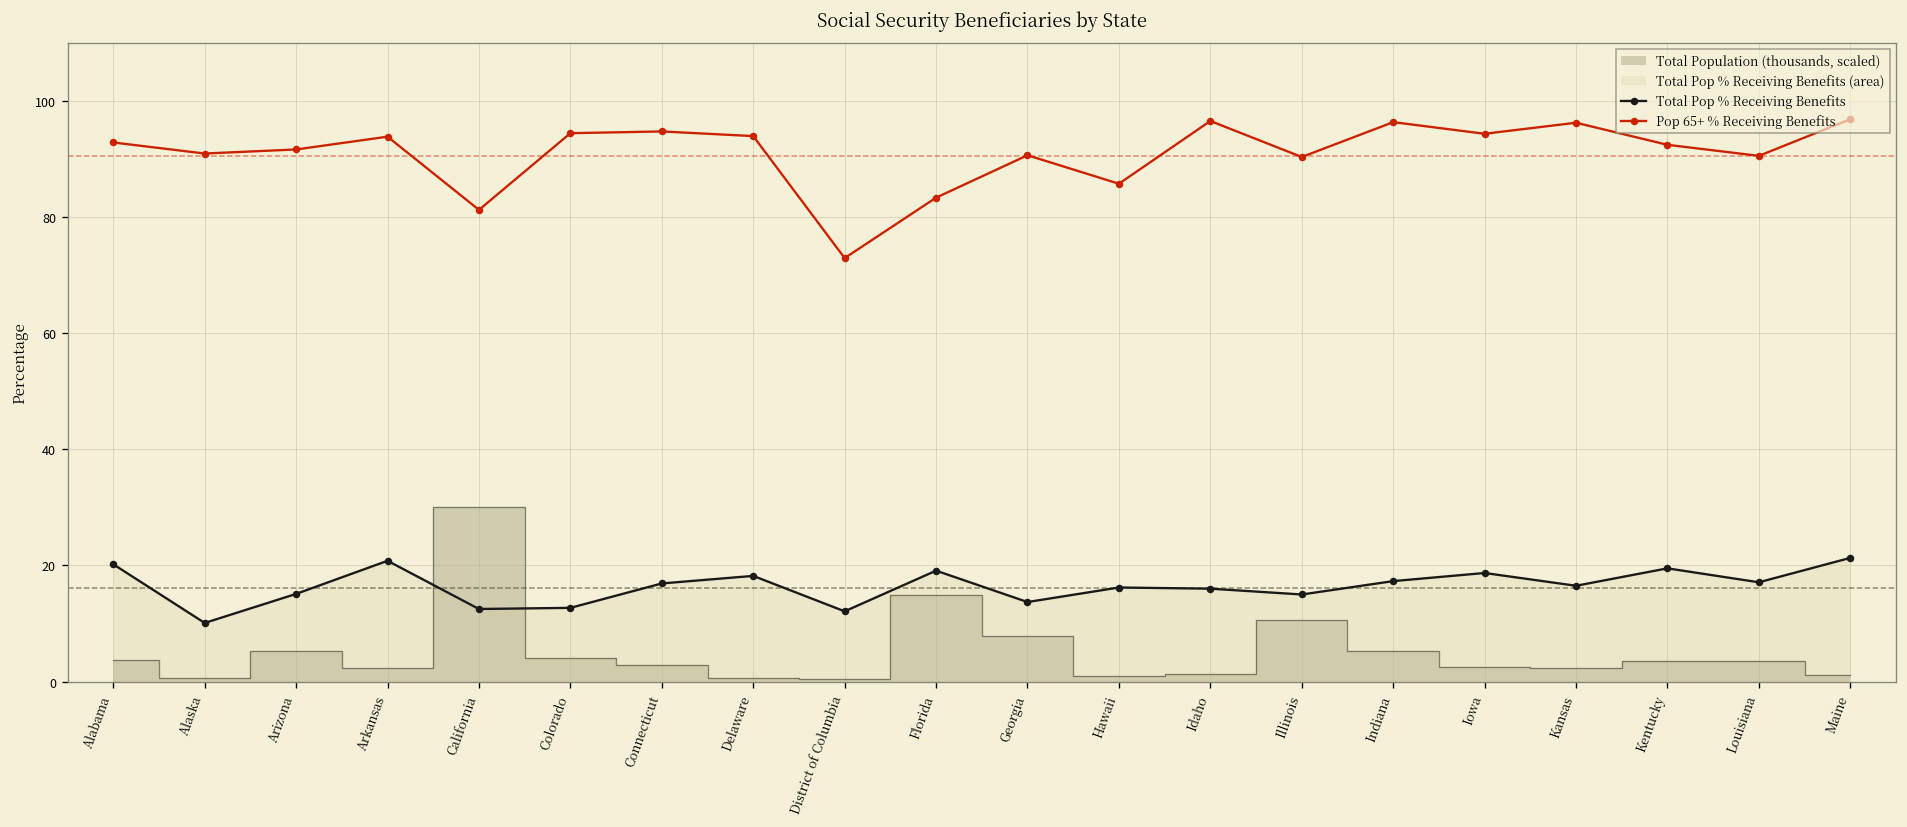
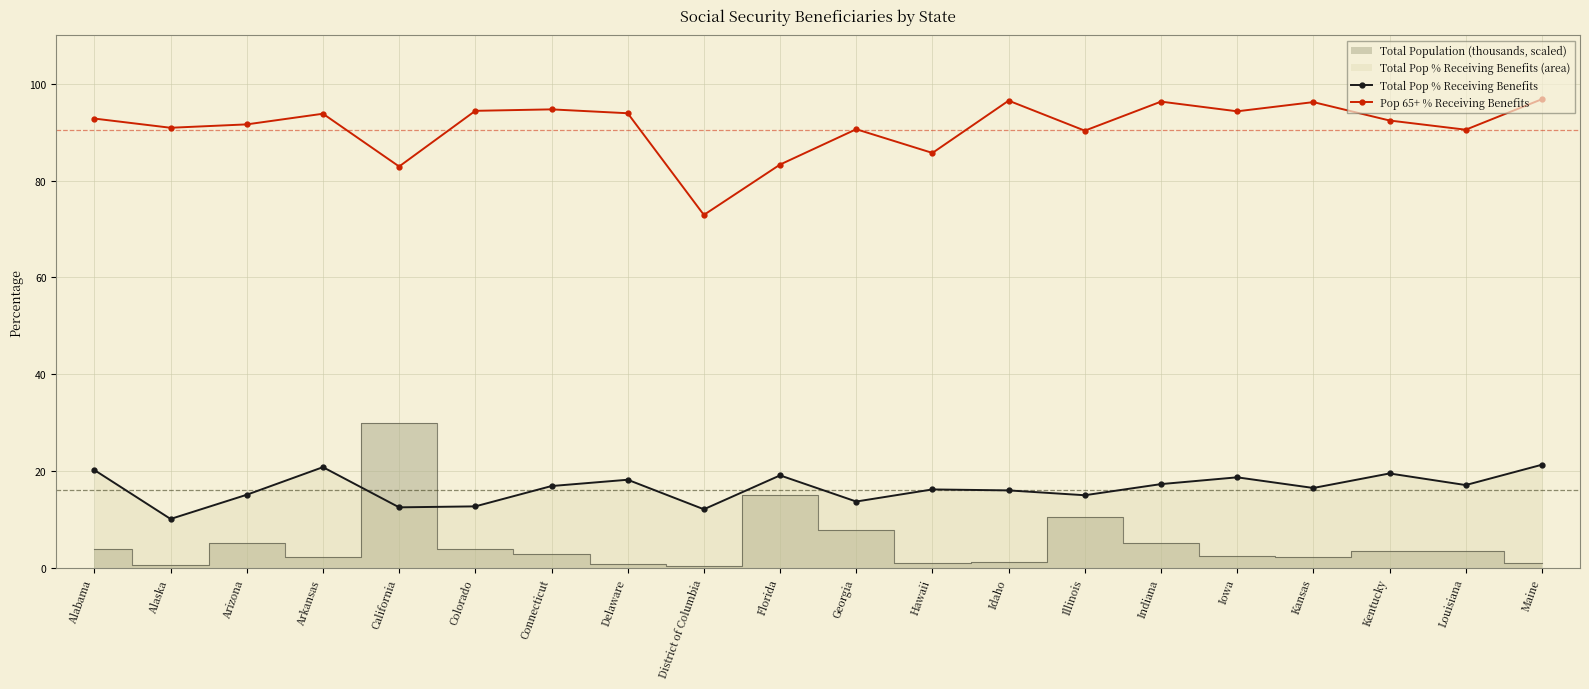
Pop 65+ % Receiving Benefits, California: 81 -> 83
